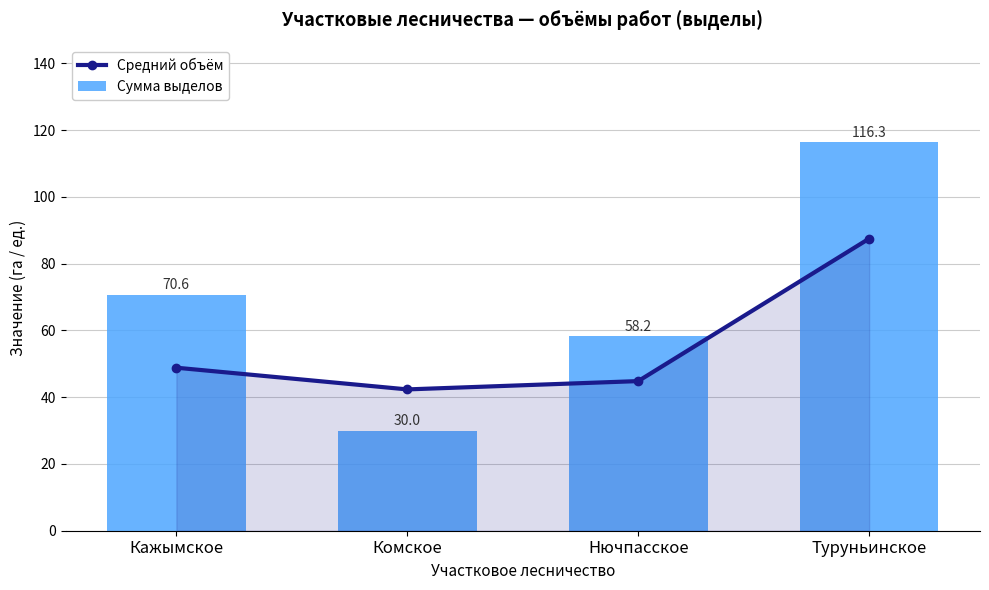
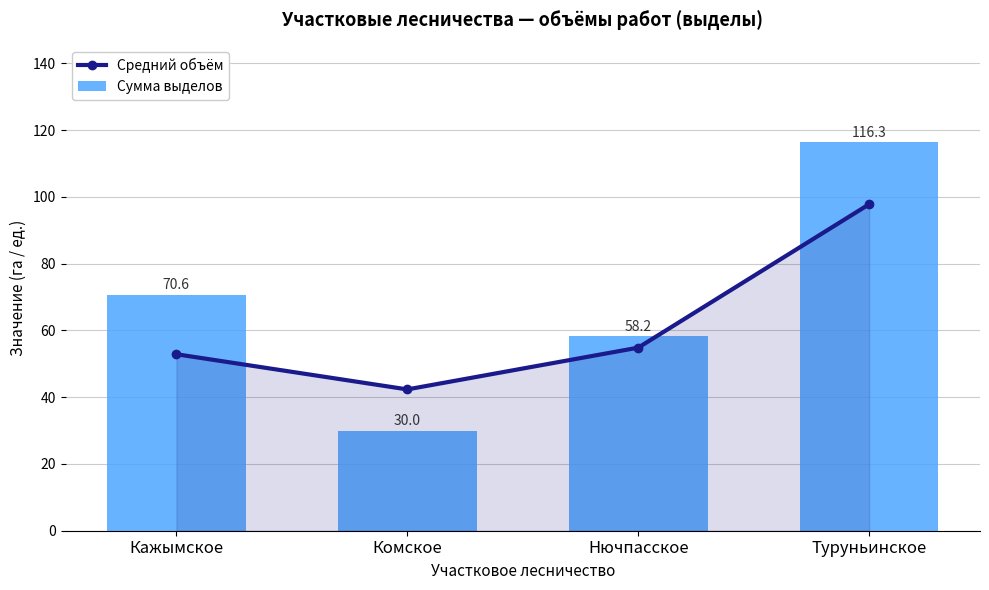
Средний объём, Кажымское: 49 -> 53
Средний объём, Нючпасское: 45 -> 55
Средний объём, Туруньинское: 88 -> 98
